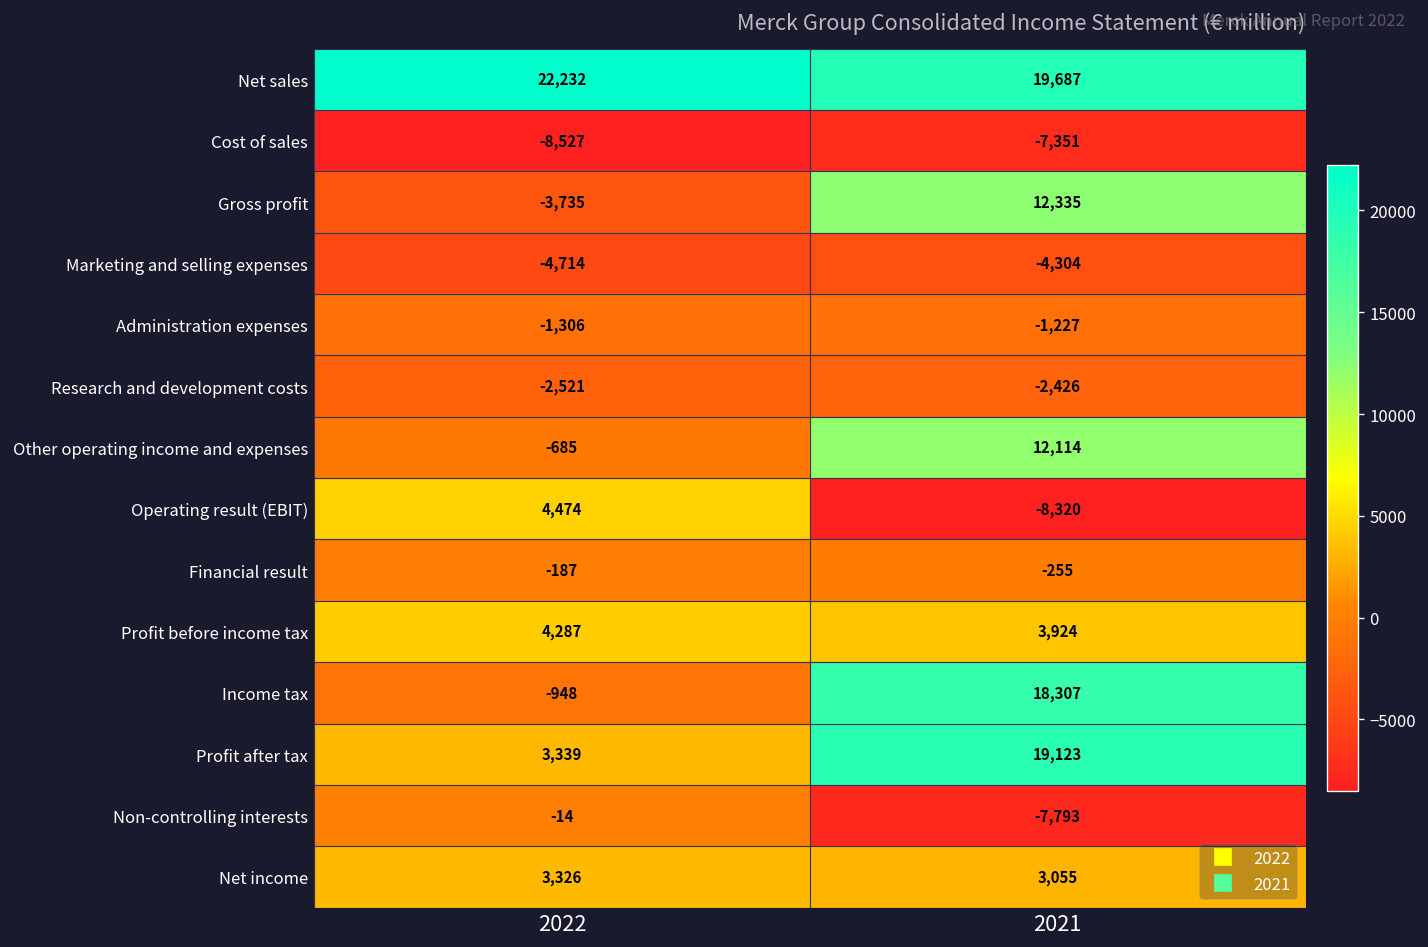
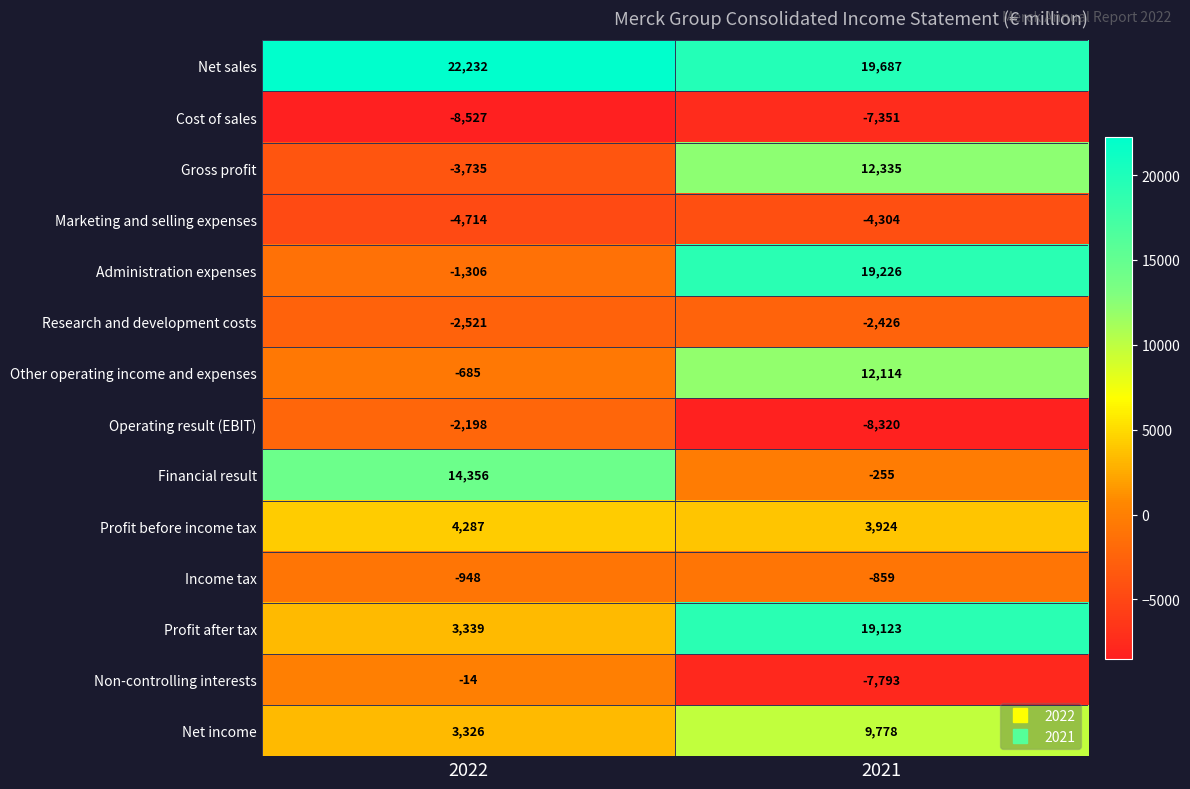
Administration expenses, 2021: -1,227 -> 19,226
Operating result (EBIT), 2022: 4,474 -> -2,198
Financial result, 2022: -187 -> 14,356
Income tax, 2021: 18,307 -> -859
Net income, 2021: 3,055 -> 9,778
